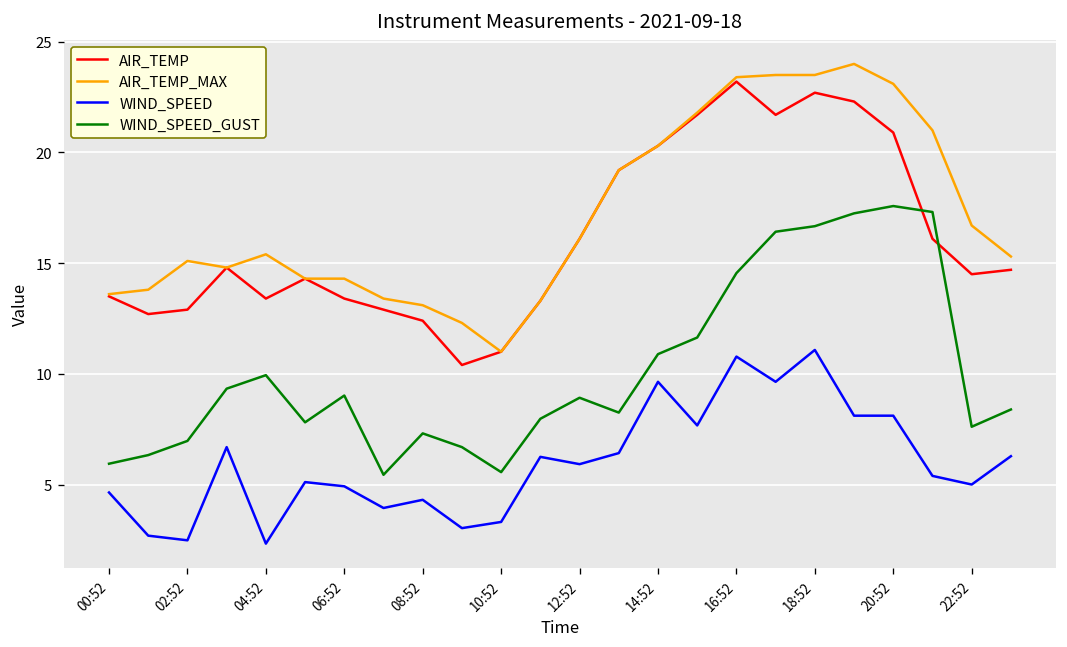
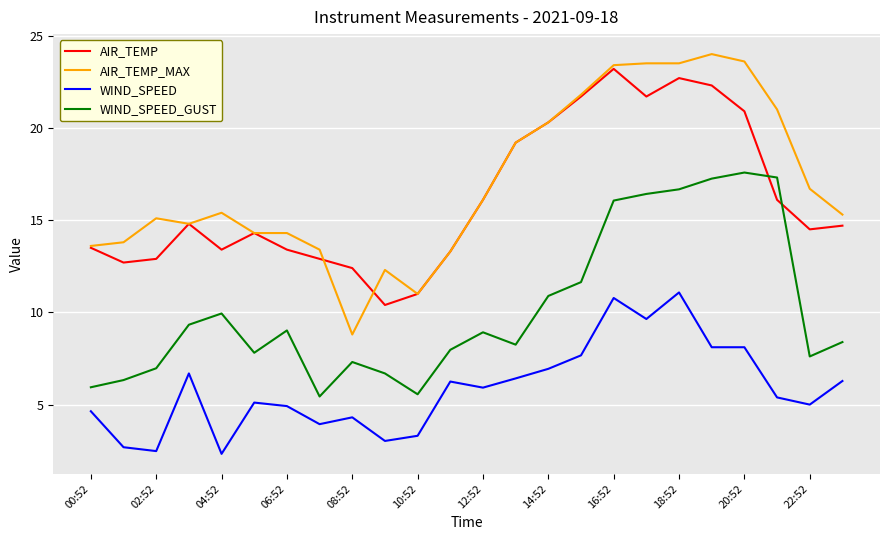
AIR_TEMP_MAX, 08:52: 13.1 -> 8.8
WIND_SPEED, 14:52: 9.6 -> 6.9
WIND_SPEED_GUST, 16:52: 14.6 -> 16.1
AIR_TEMP_MAX, 20:52: 23.1 -> 23.6
